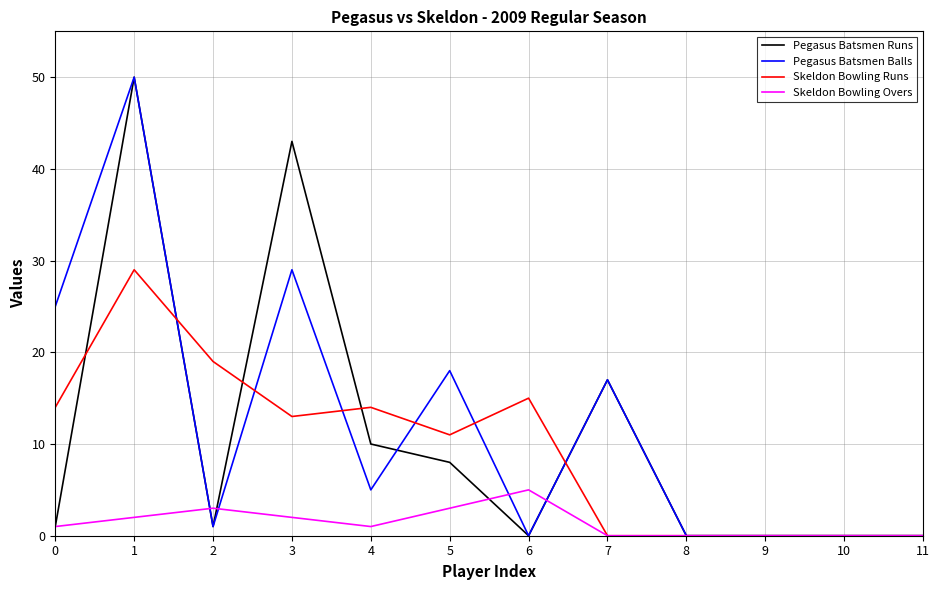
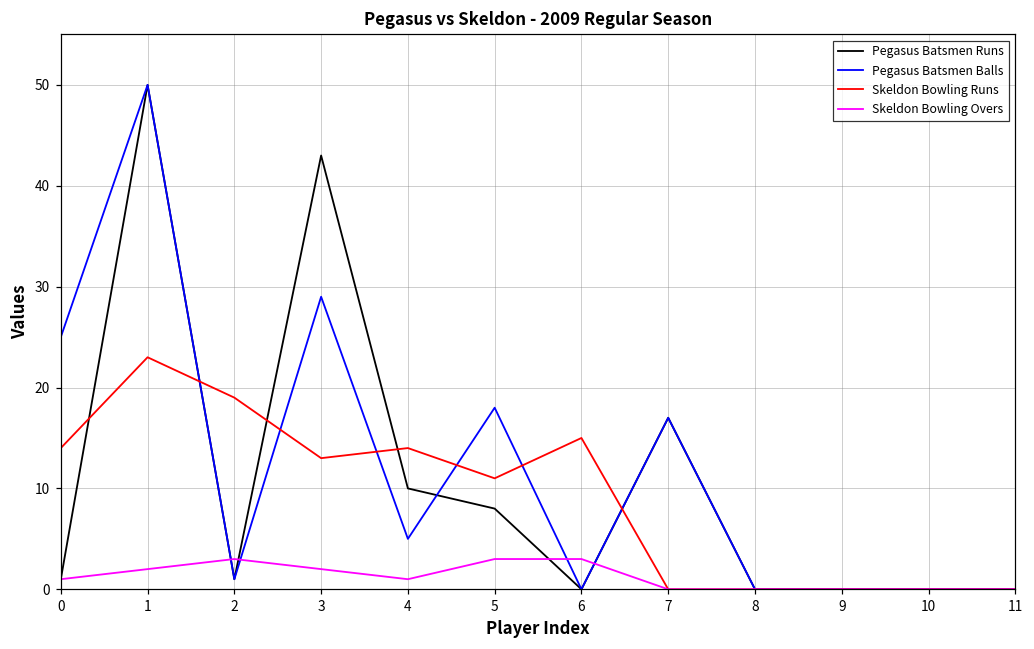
Skeldon Bowling Runs, 1: 29 -> 23
Skeldon Bowling Overs, 6: 5 -> 3
